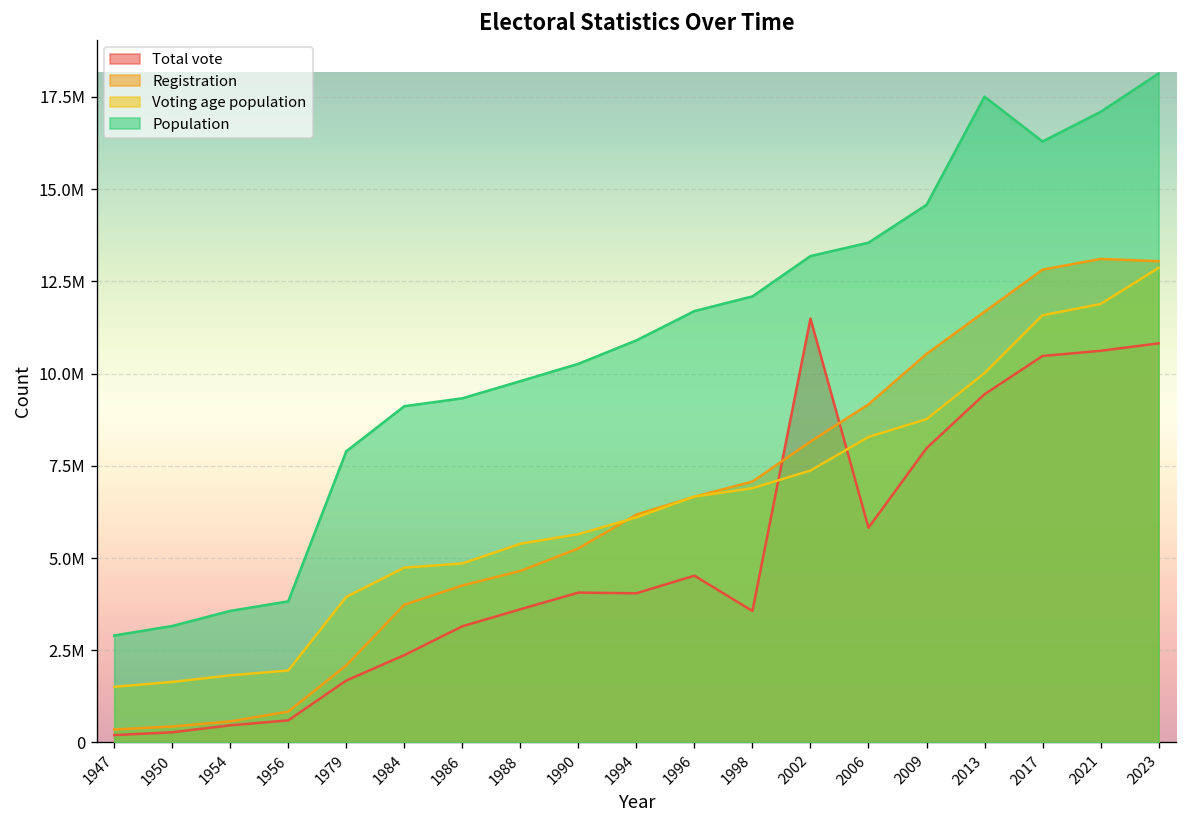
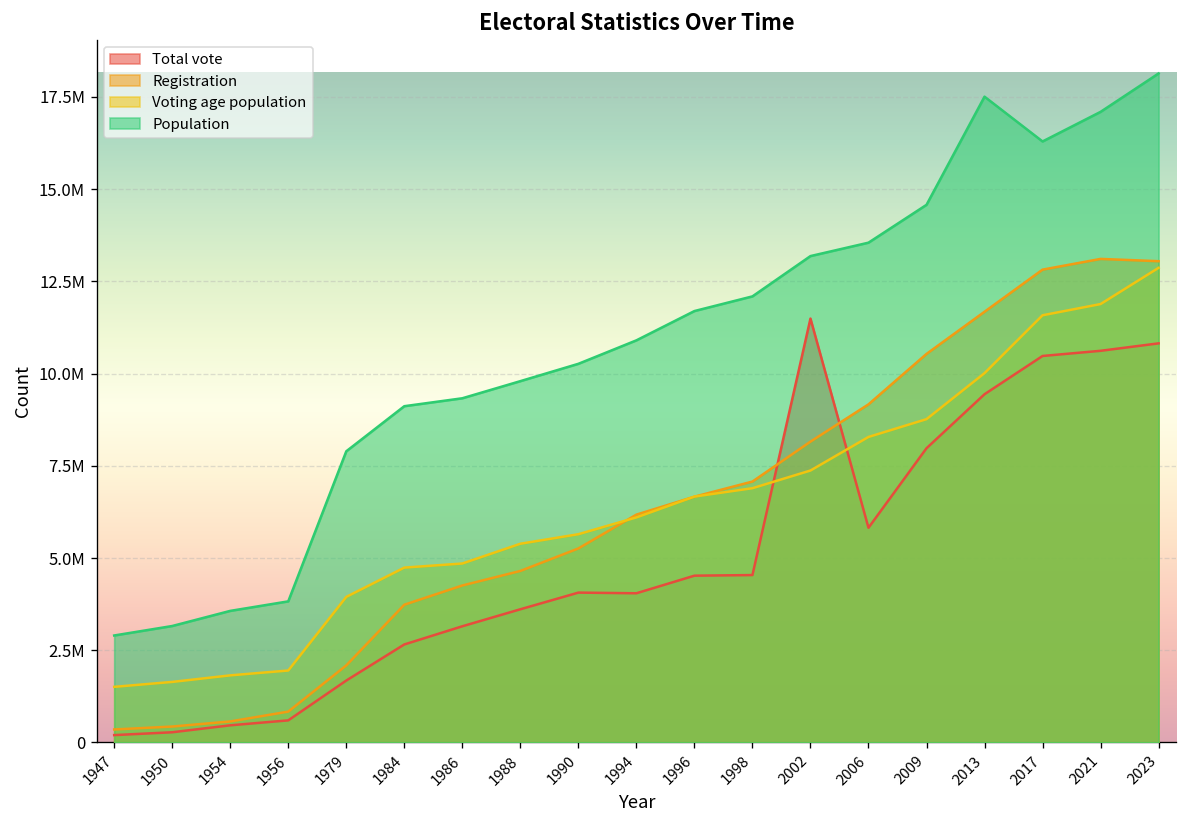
Total vote, 1984: 2400000 -> 2700000
Total vote, 1998: 3600000 -> 4500000
